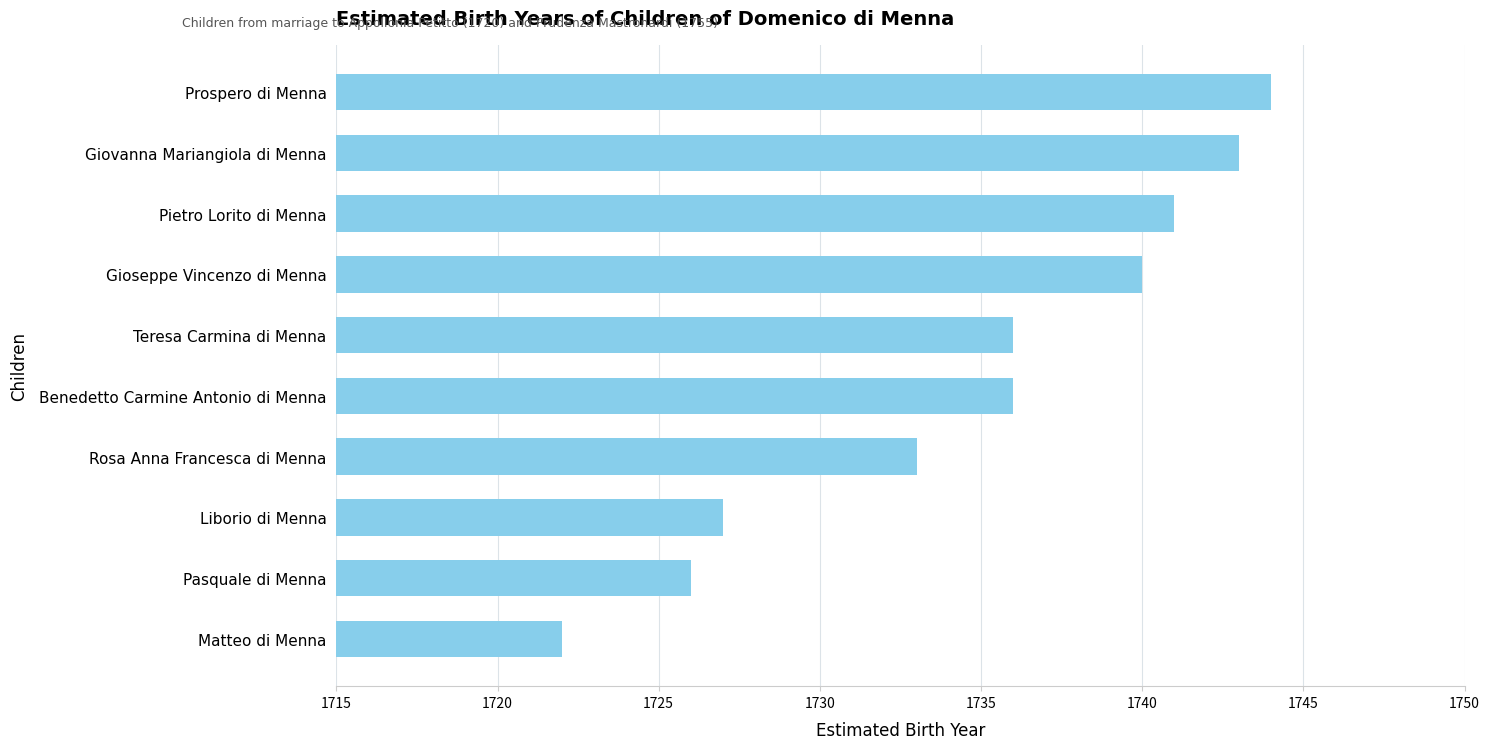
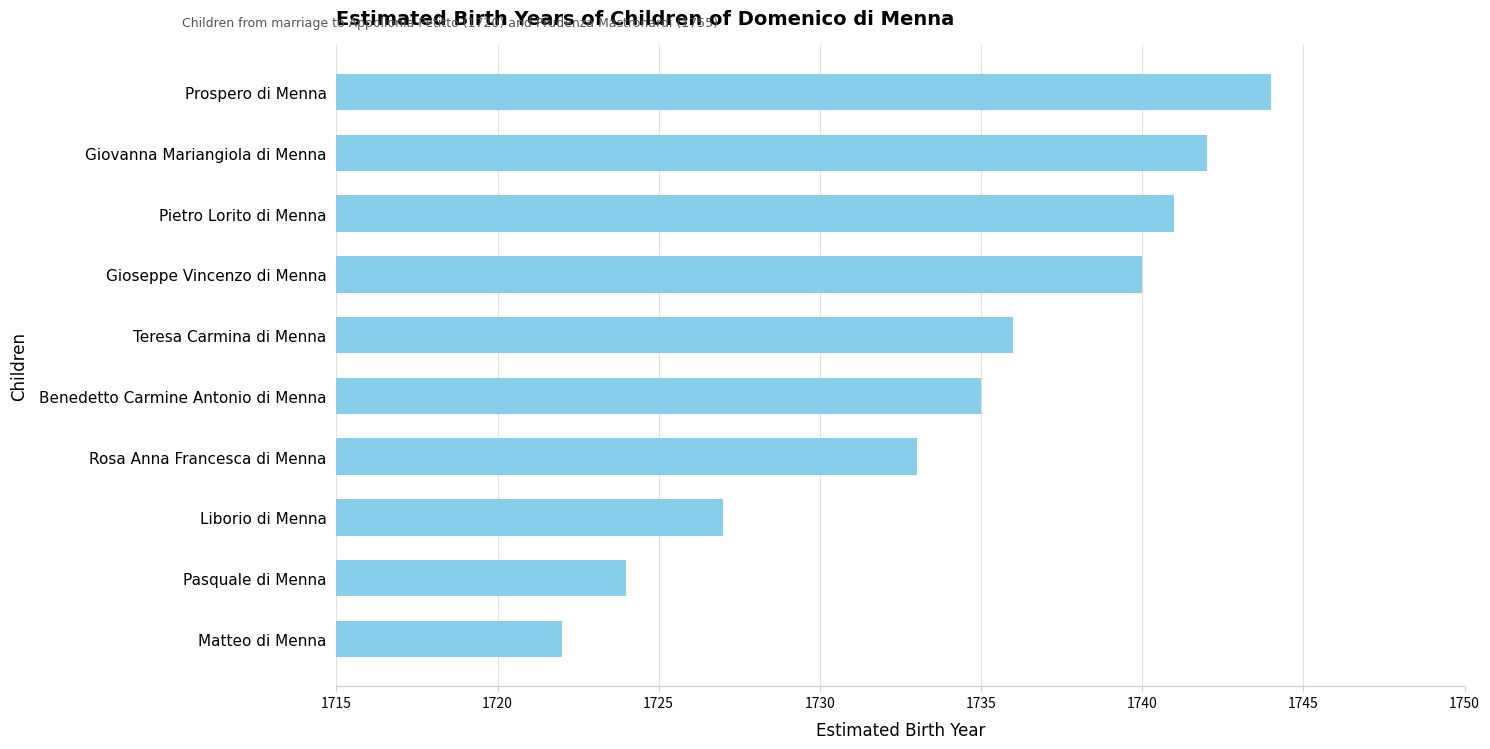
Giovanna Mariangiola di Menna: 1743 -> 1742
Benedetto Carmine Antonio di Menna: 1736 -> 1735
Pasquale di Menna: 1726 -> 1724
